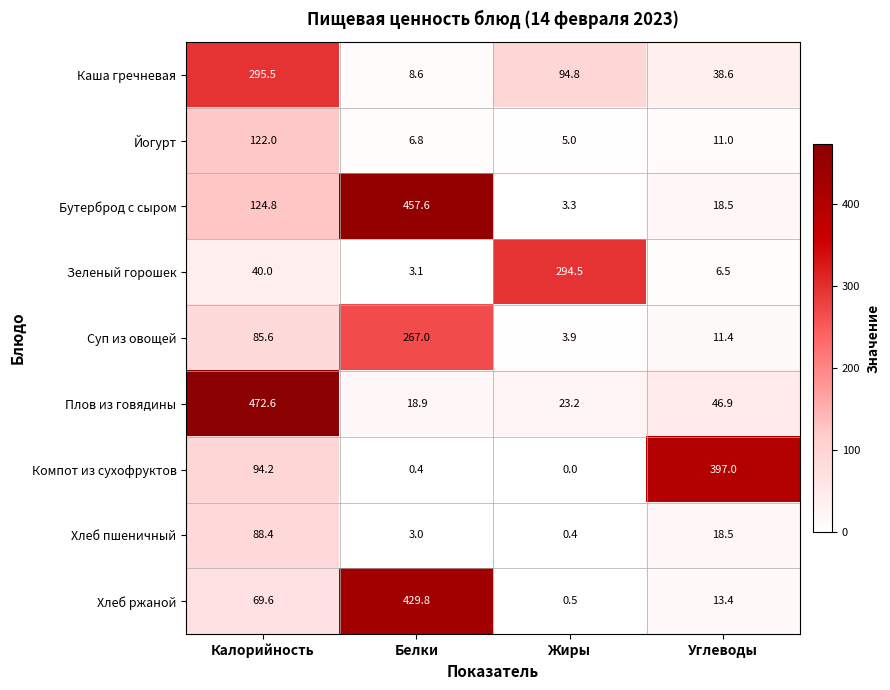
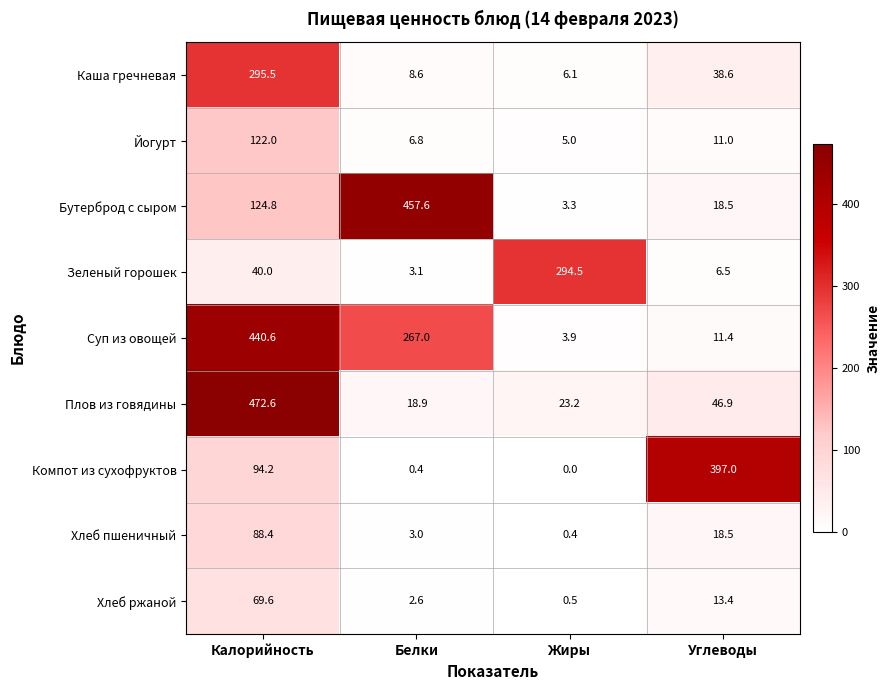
Каша гречневая, Жиры: 94.8 -> 6.1
Суп из овощей, Калорийность: 85.6 -> 440.6
Хлеб ржаной, Белки: 429.8 -> 2.6
